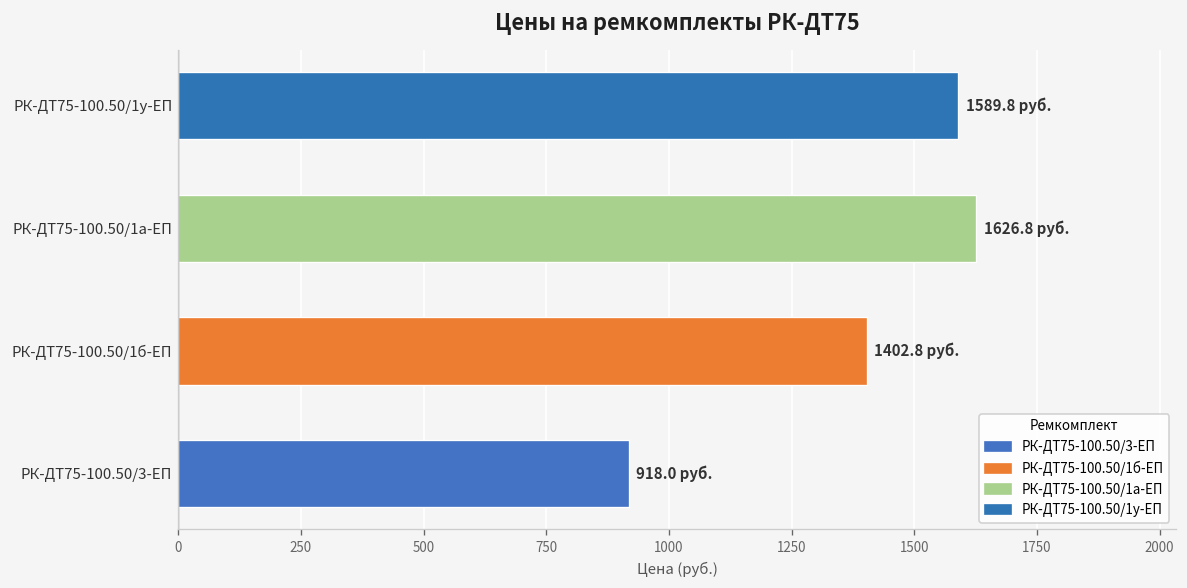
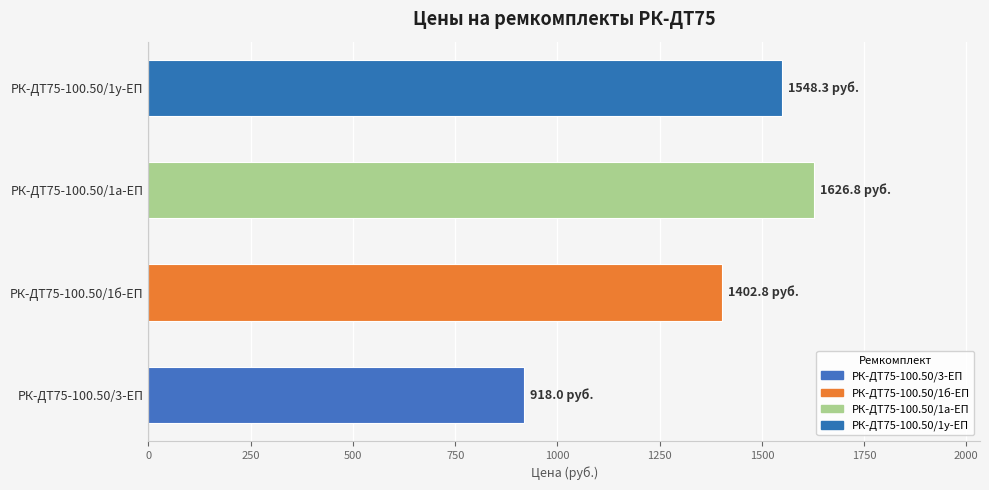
РК-ДТ75-100.50/1у-ЕП: 1589.8 -> 1548.3
